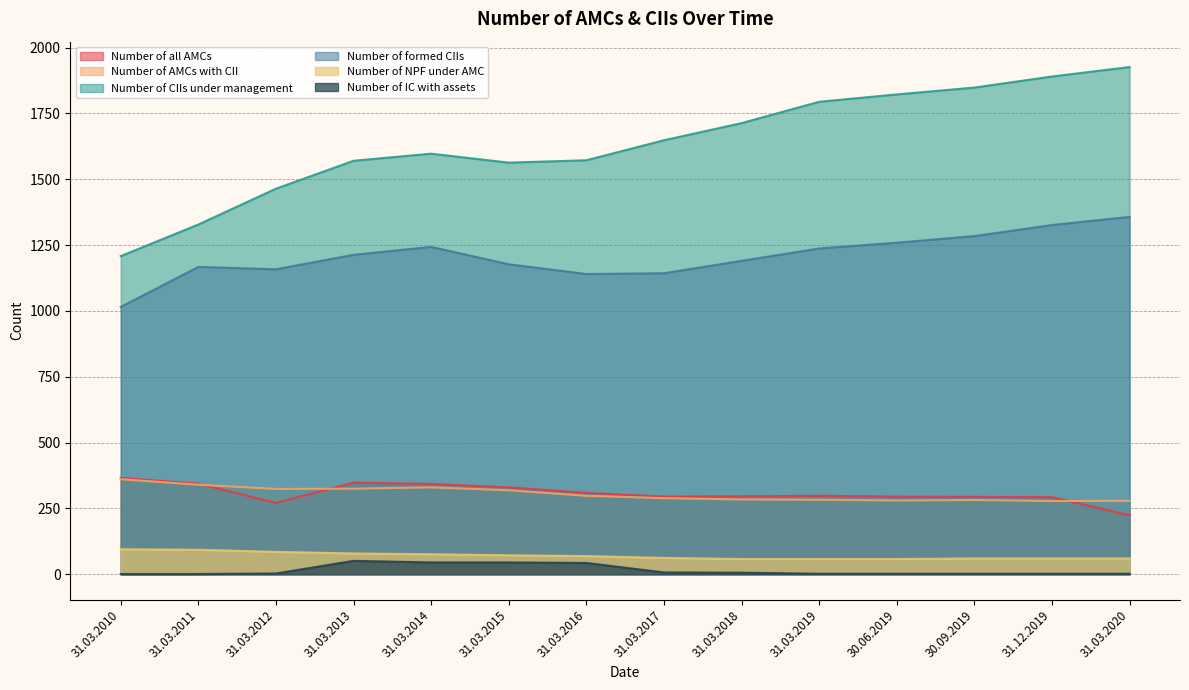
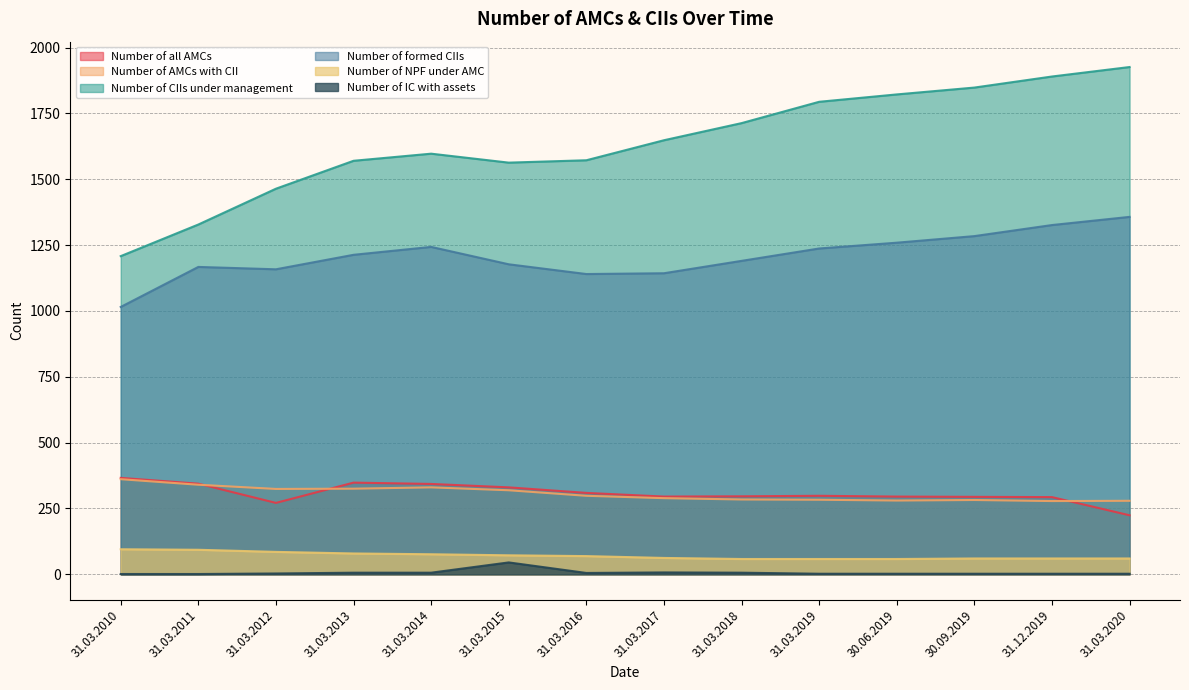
Number of IC with assets, 31.03.2013: 50 -> 10
Number of IC with assets, 31.03.2014: 50 -> 10
Number of IC with assets, 31.03.2016: 40 -> 10
